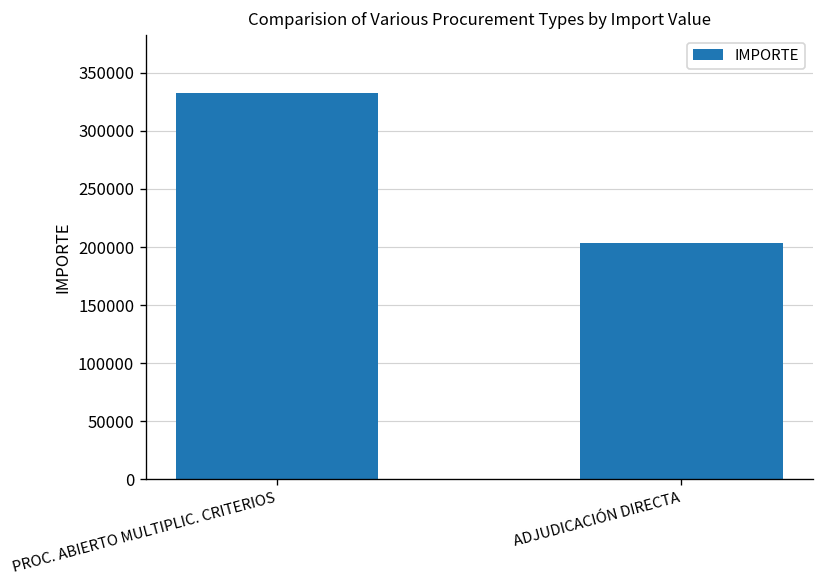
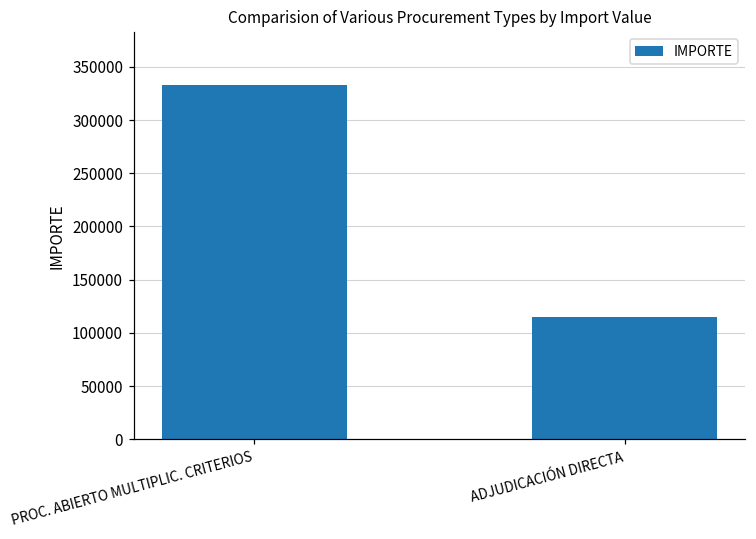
ADJUDICACIÓN DIRECTA: 200000 -> 110000
